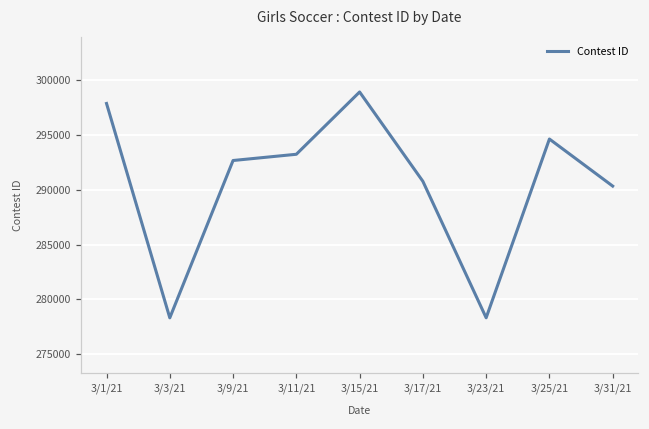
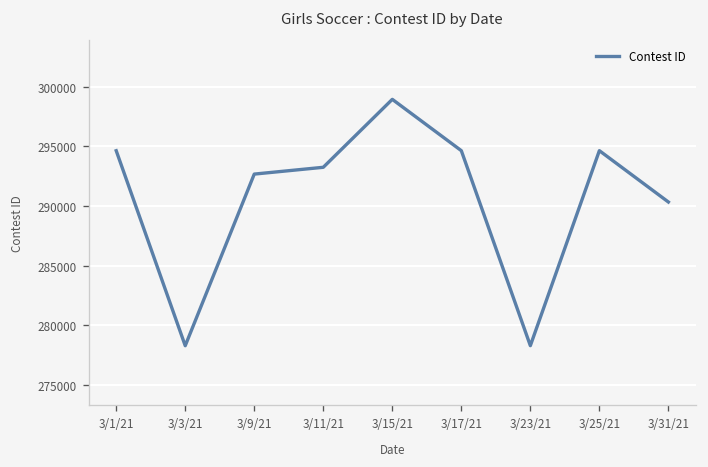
3/1/21: 298000 -> 295000
3/17/21: 291000 -> 295000
